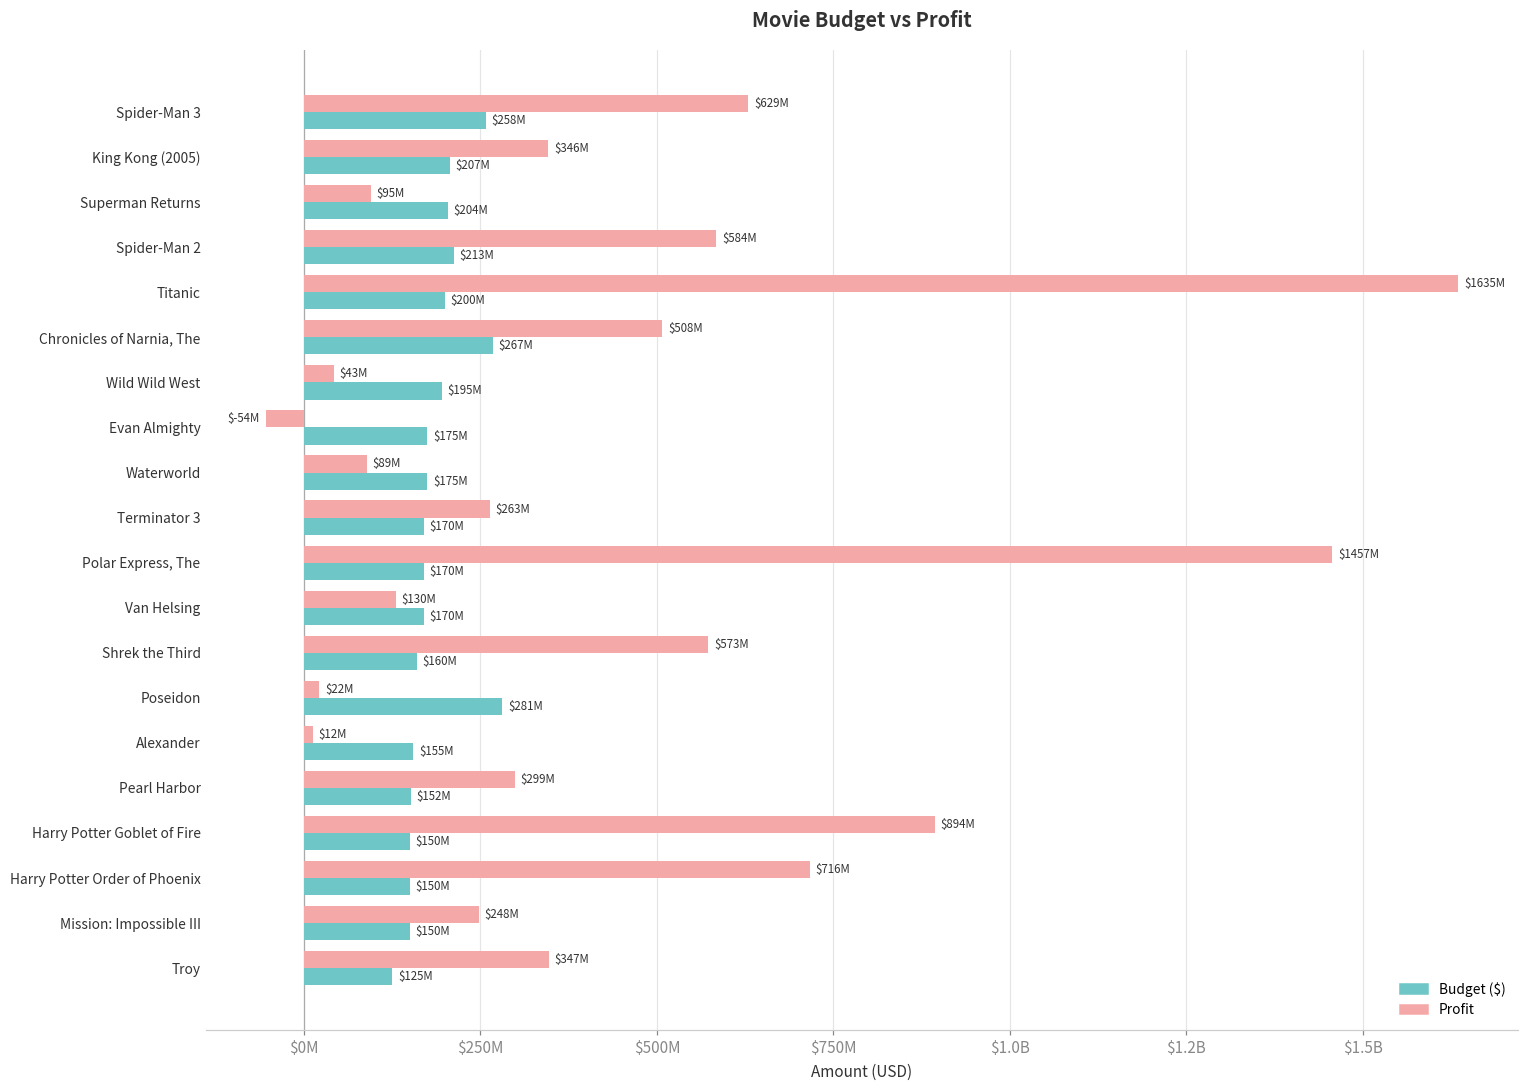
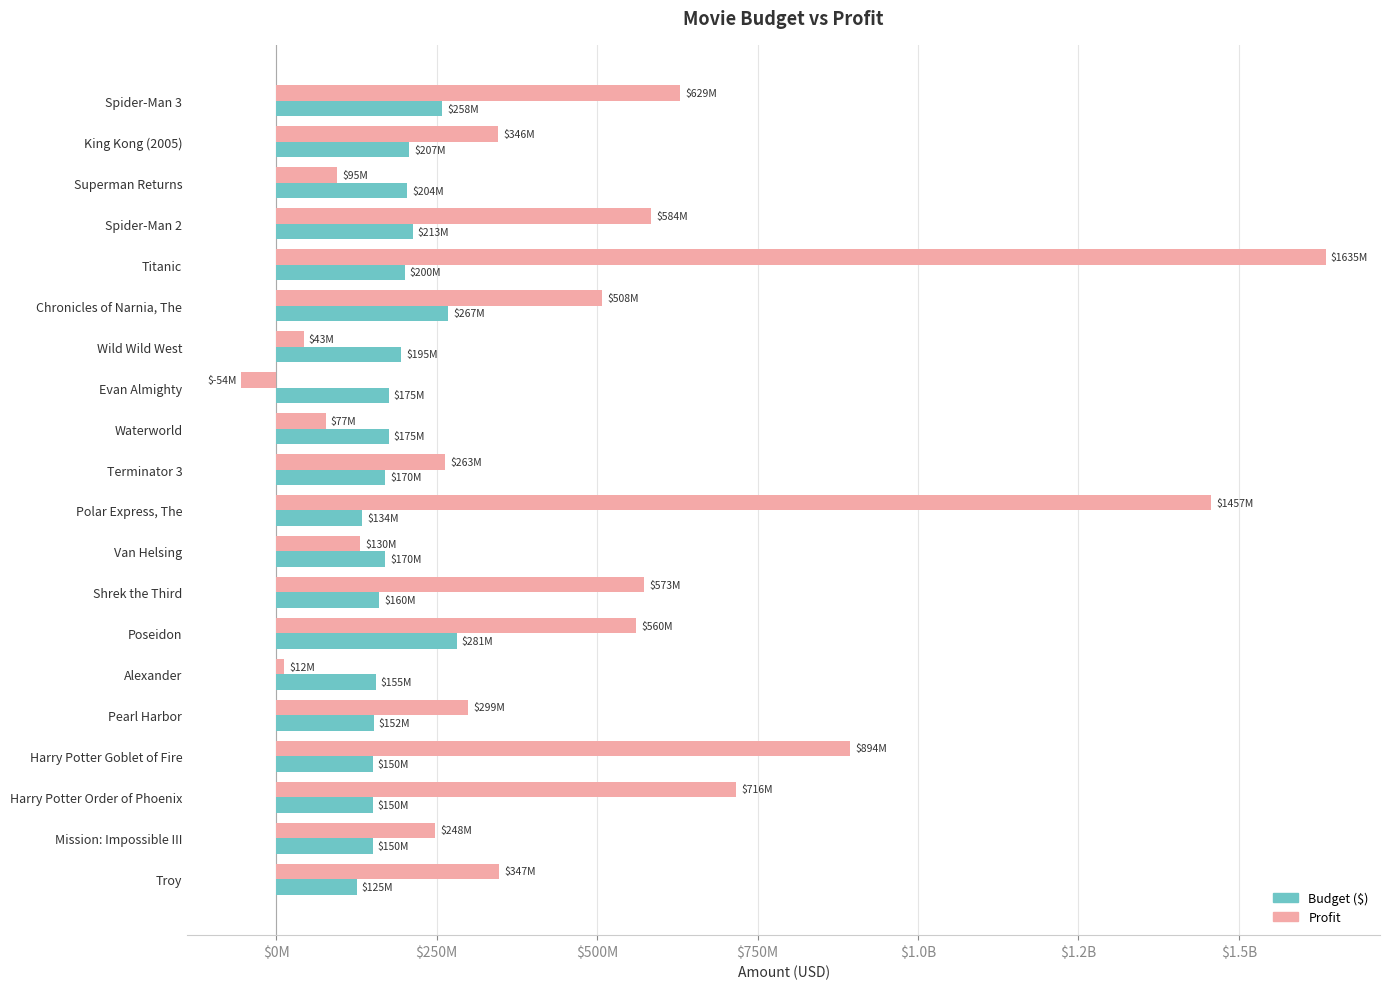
Profit, Waterworld: $89M -> $77M
Budget ($), Polar Express, The: $170M -> $134M
Profit, Poseidon: $22M -> $560M
